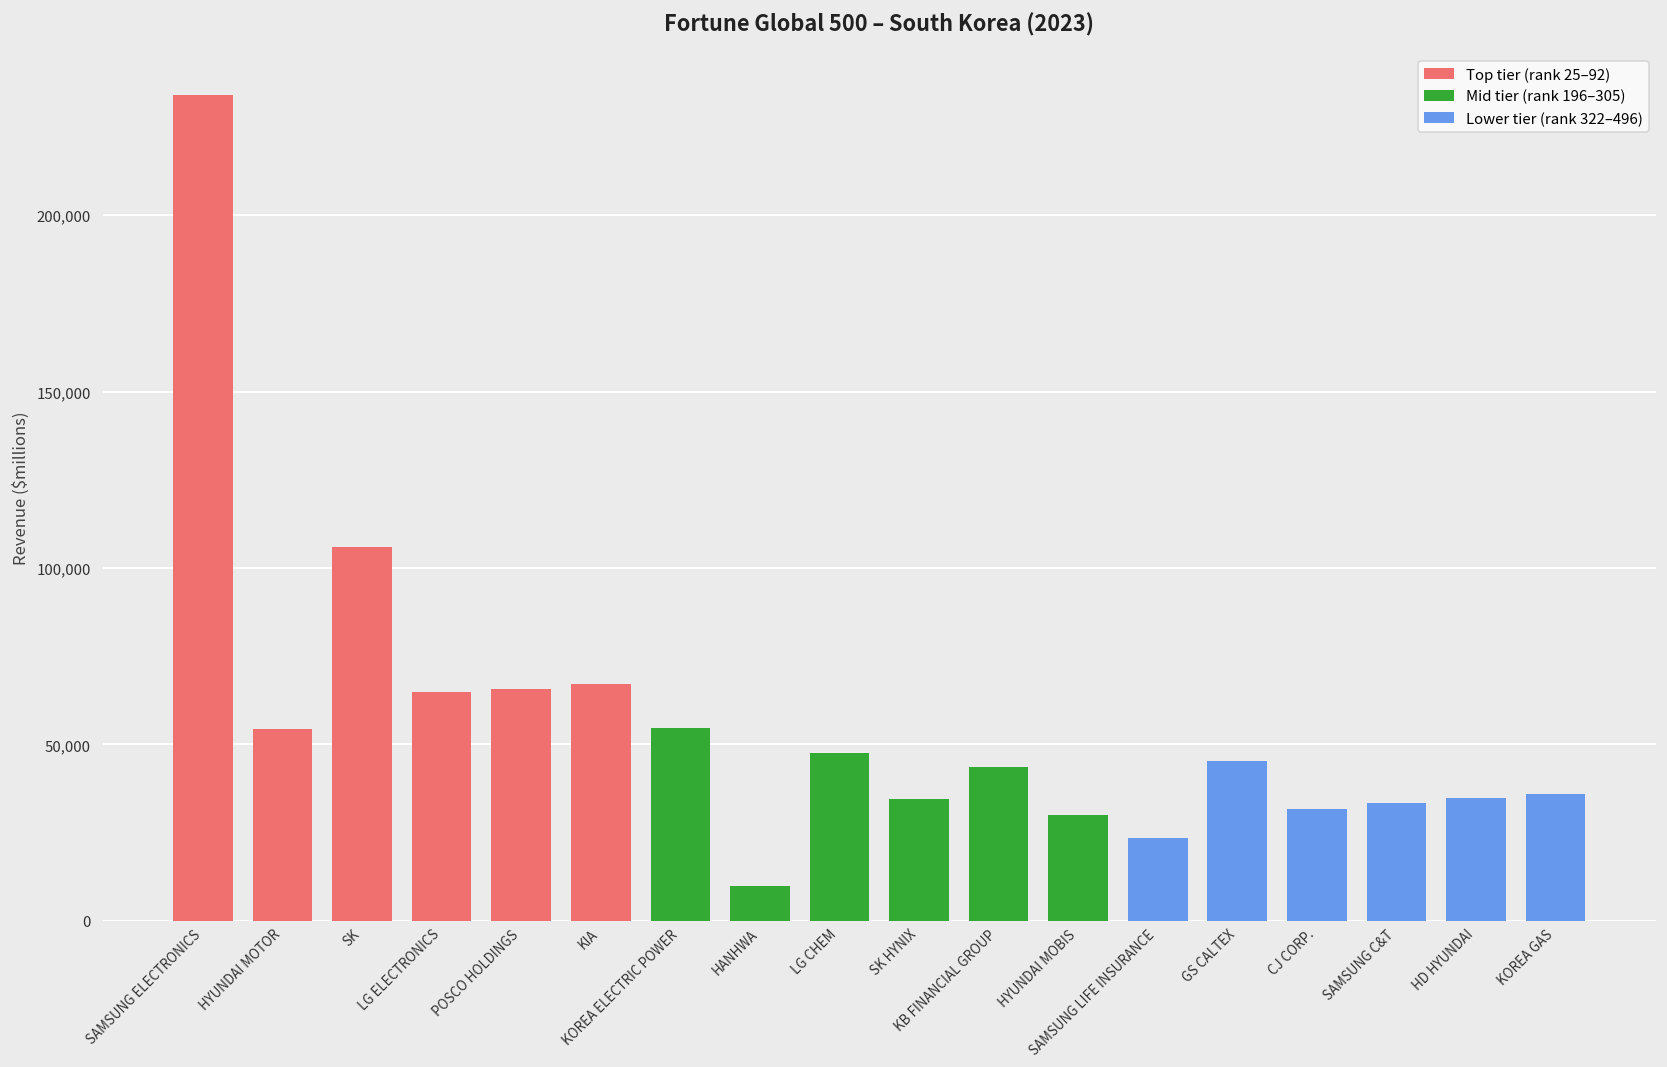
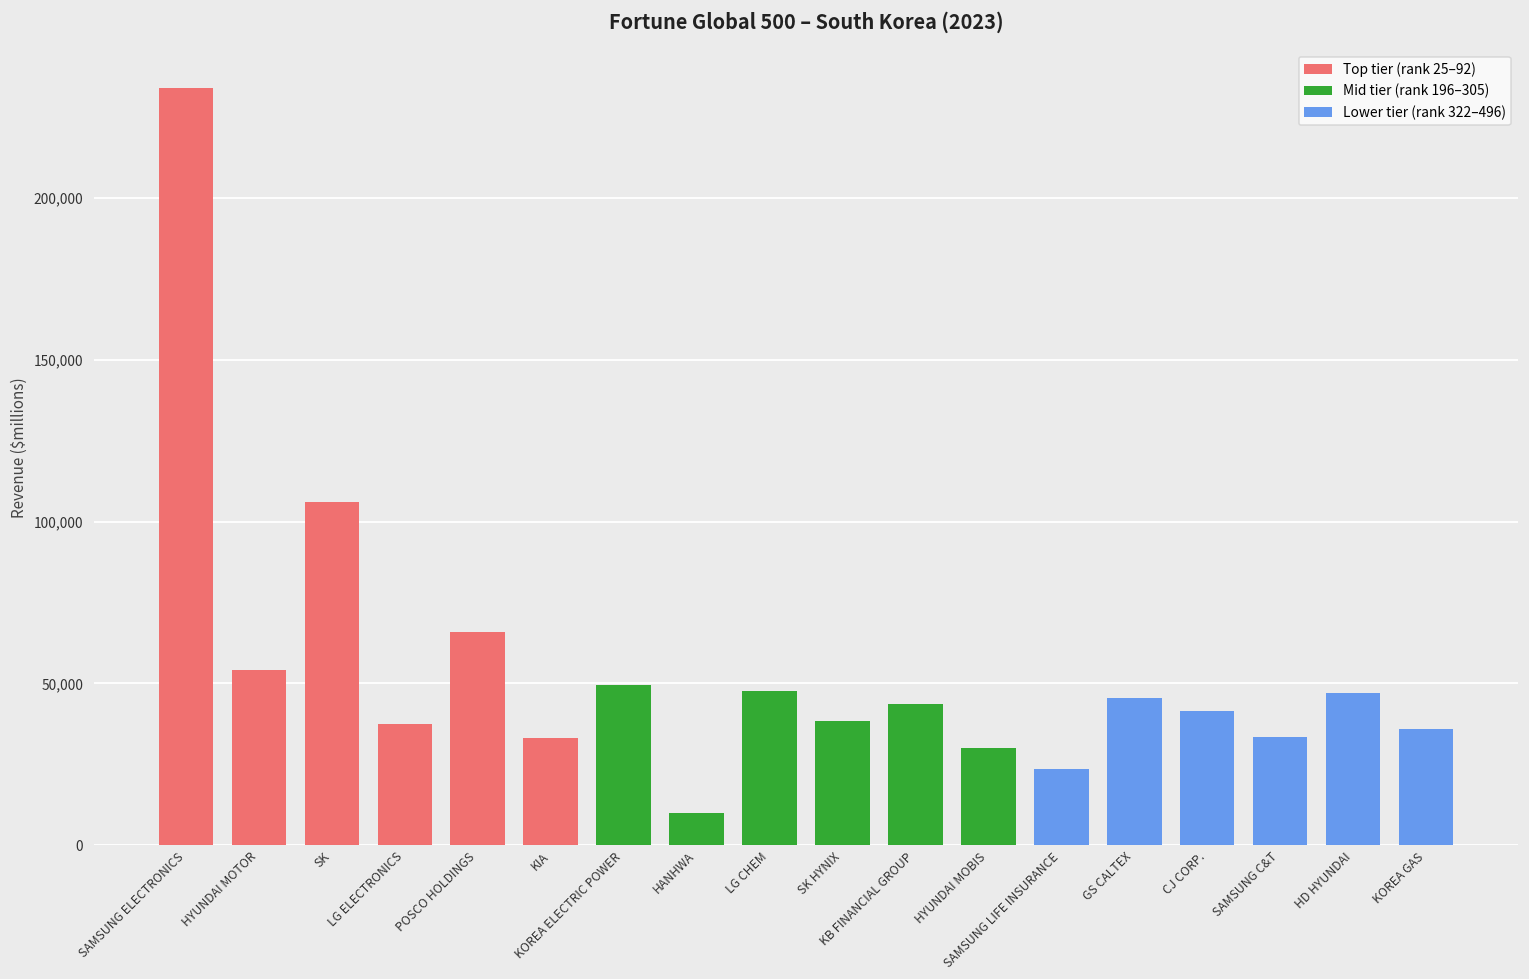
LG ELECTRONICS: 65,000 -> 37,000
KIA: 67,000 -> 33,000
KOREA ELECTRIC POWER: 55,000 -> 49,000
SK HYNIX: 35,000 -> 38,000
CJ CORP.: 32,000 -> 41,000
HD HYUNDAI: 35,000 -> 47,000
